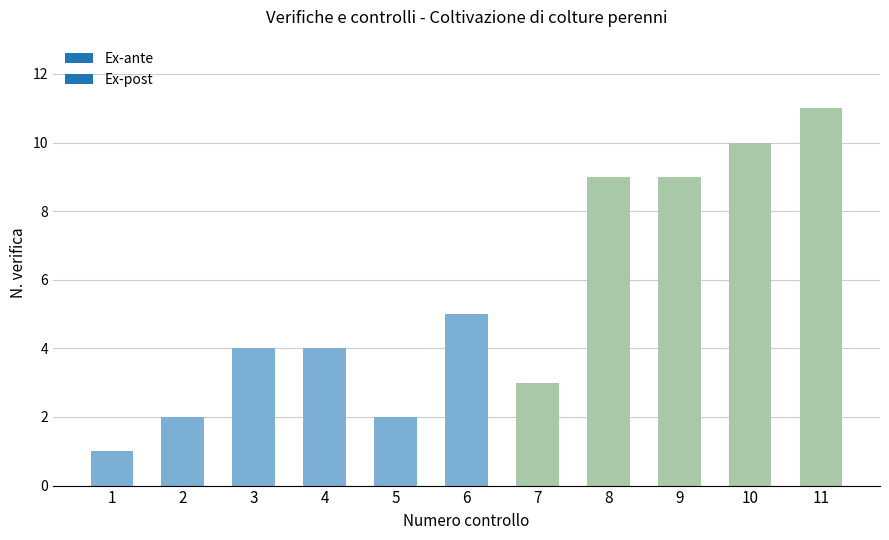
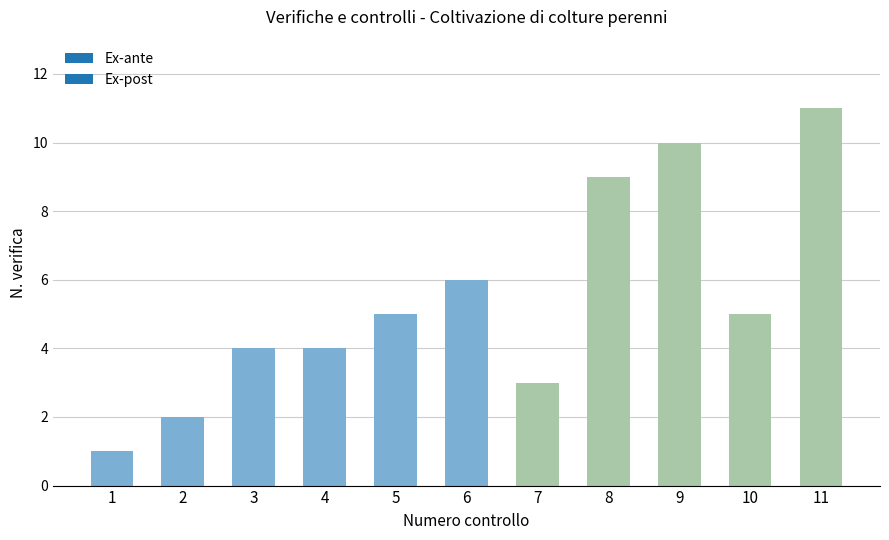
5: 2 -> 5
6: 5 -> 6
9: 9 -> 10
10: 10 -> 5
